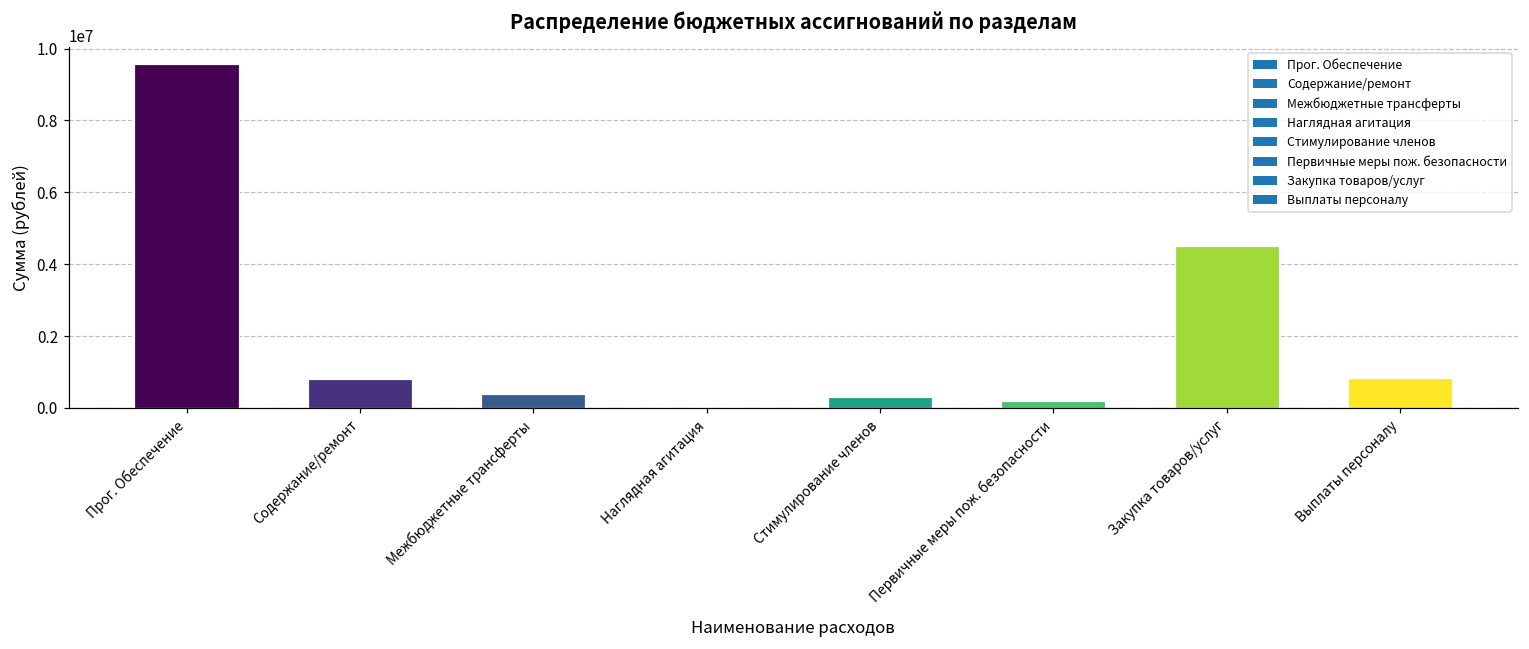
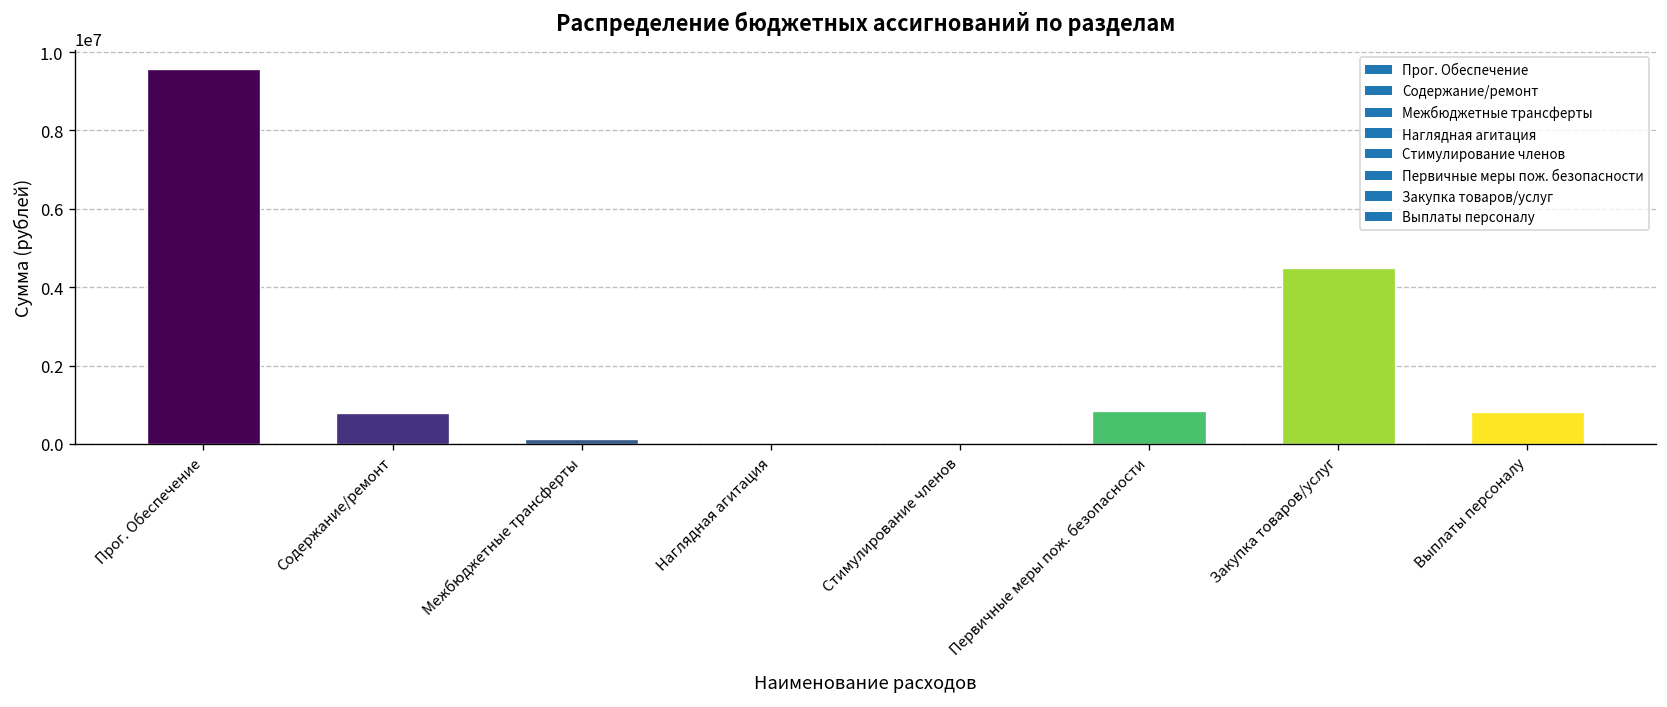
Межбюджетные трансферты: 400000 -> 100000
Стимулирование членов: 300000 -> 0
Первичные меры пож. безопасности: 200000 -> 800000
